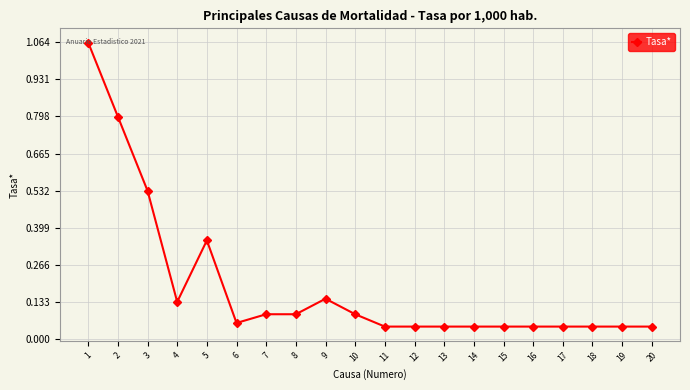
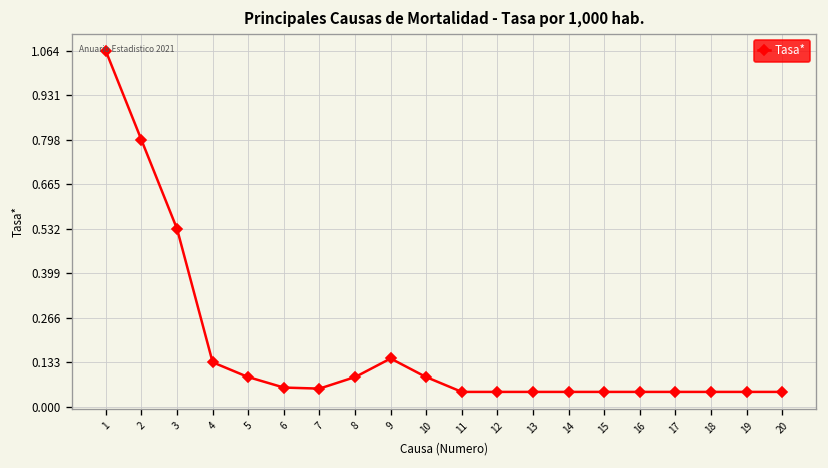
5: 0.35 -> 0.09
7: 0.09 -> 0.05
